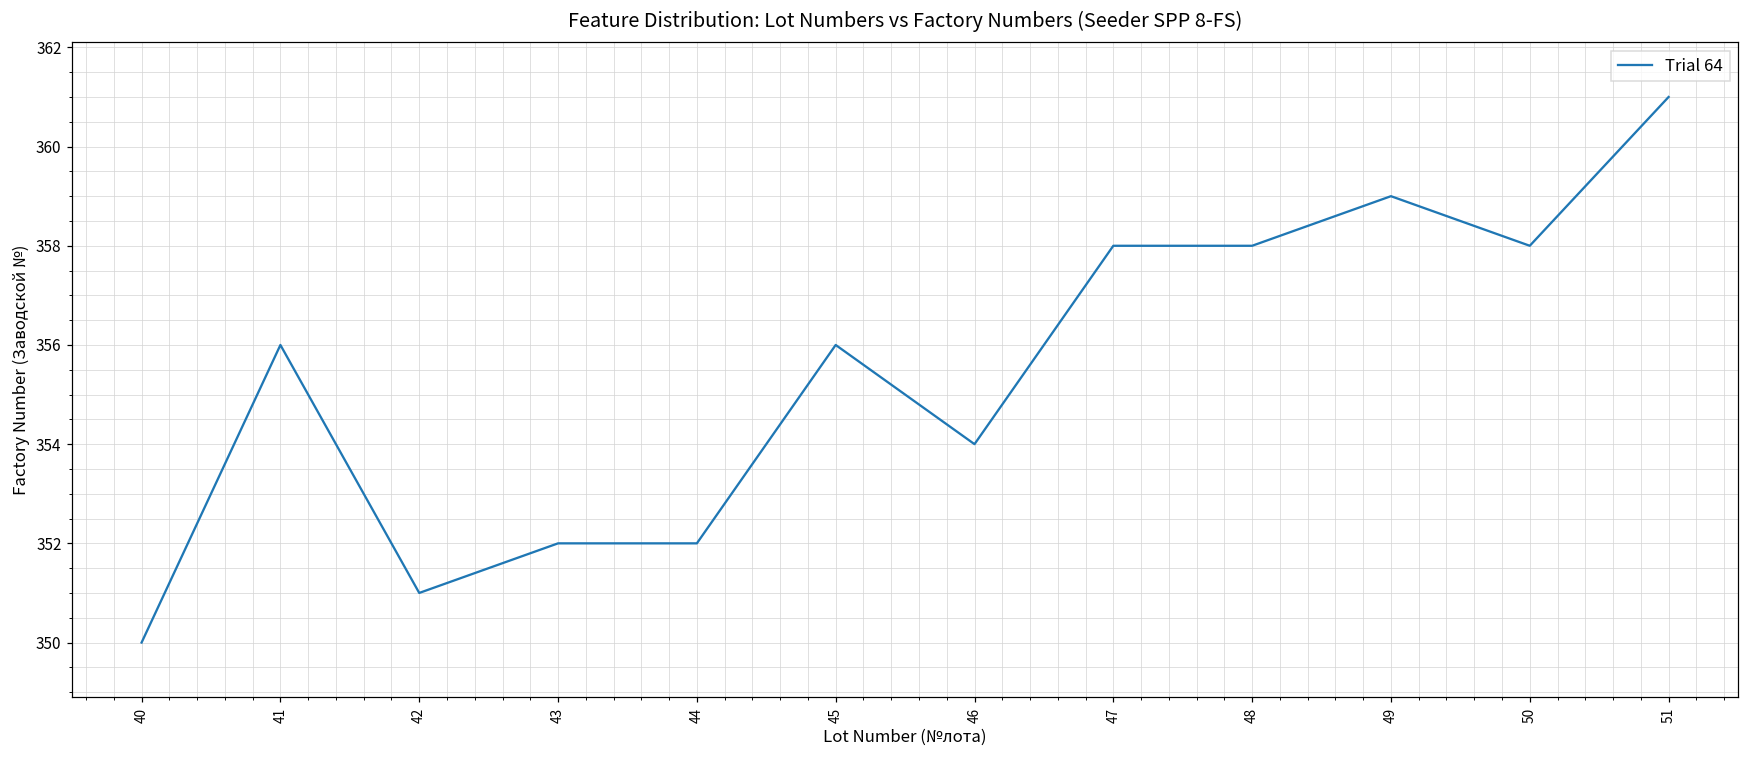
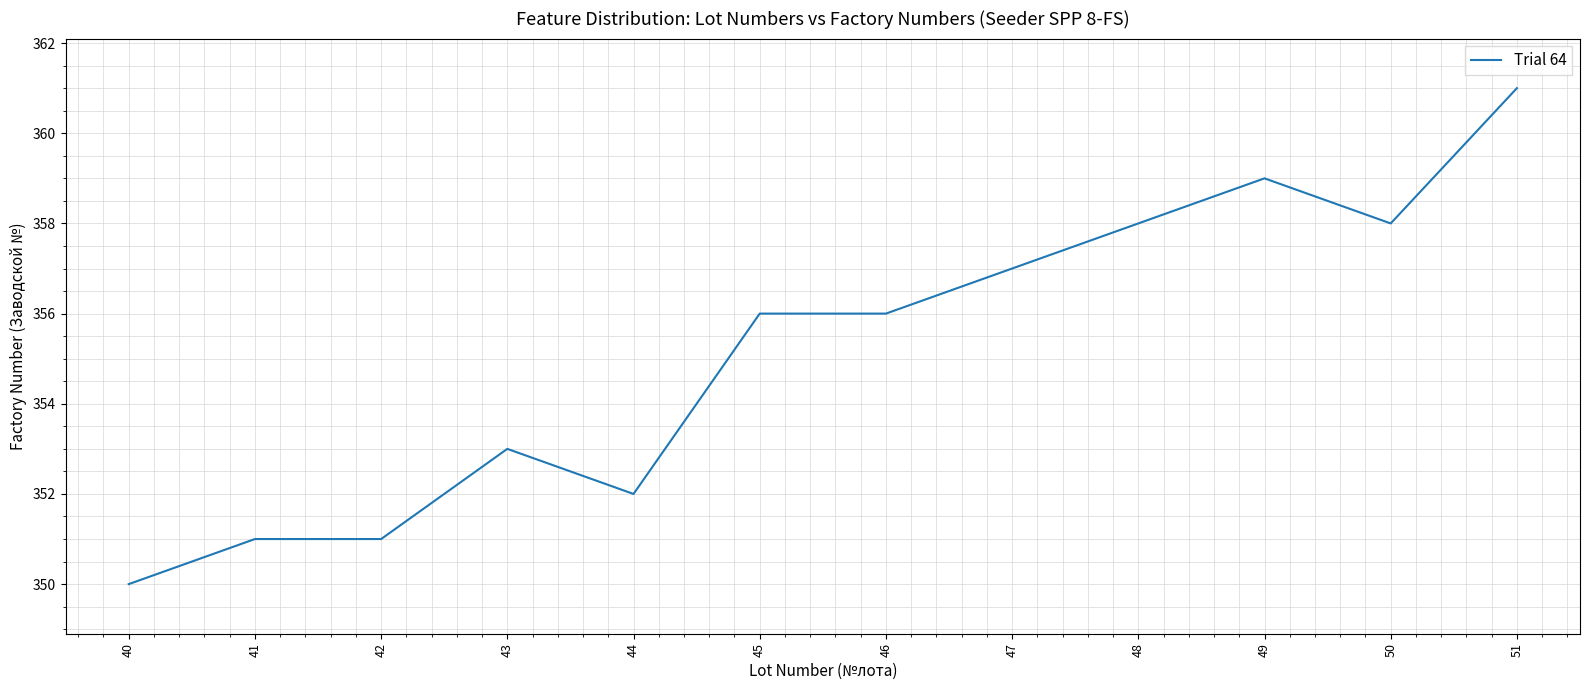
41: 356 -> 351
43: 352 -> 353
46: 354 -> 356
47: 358 -> 357
